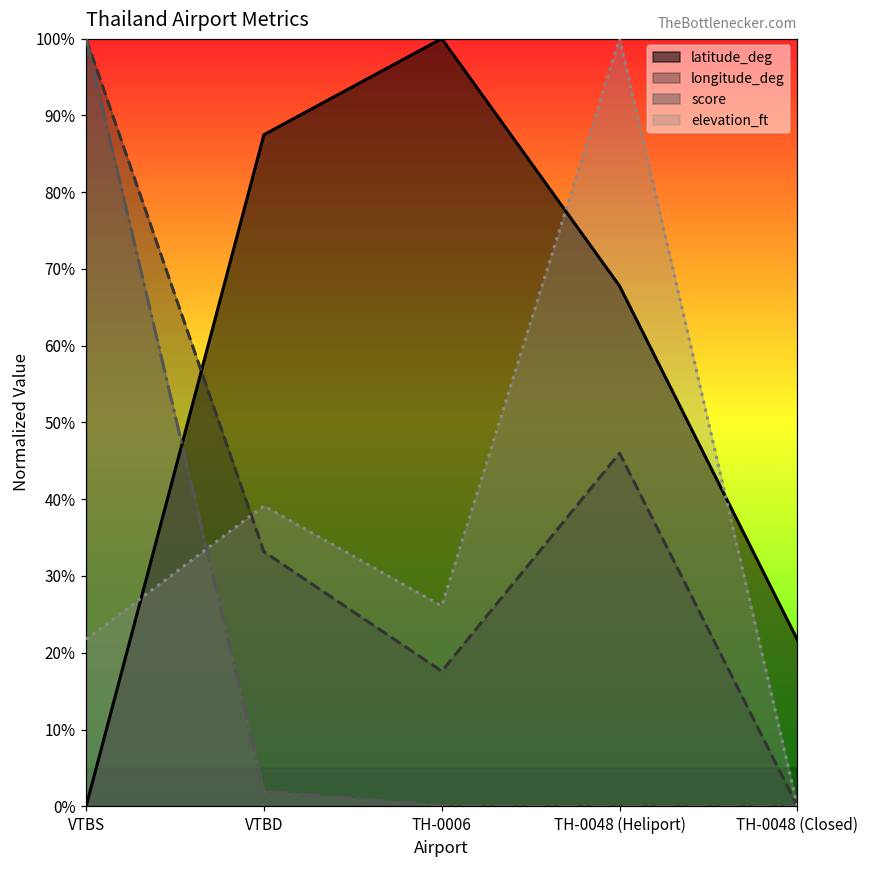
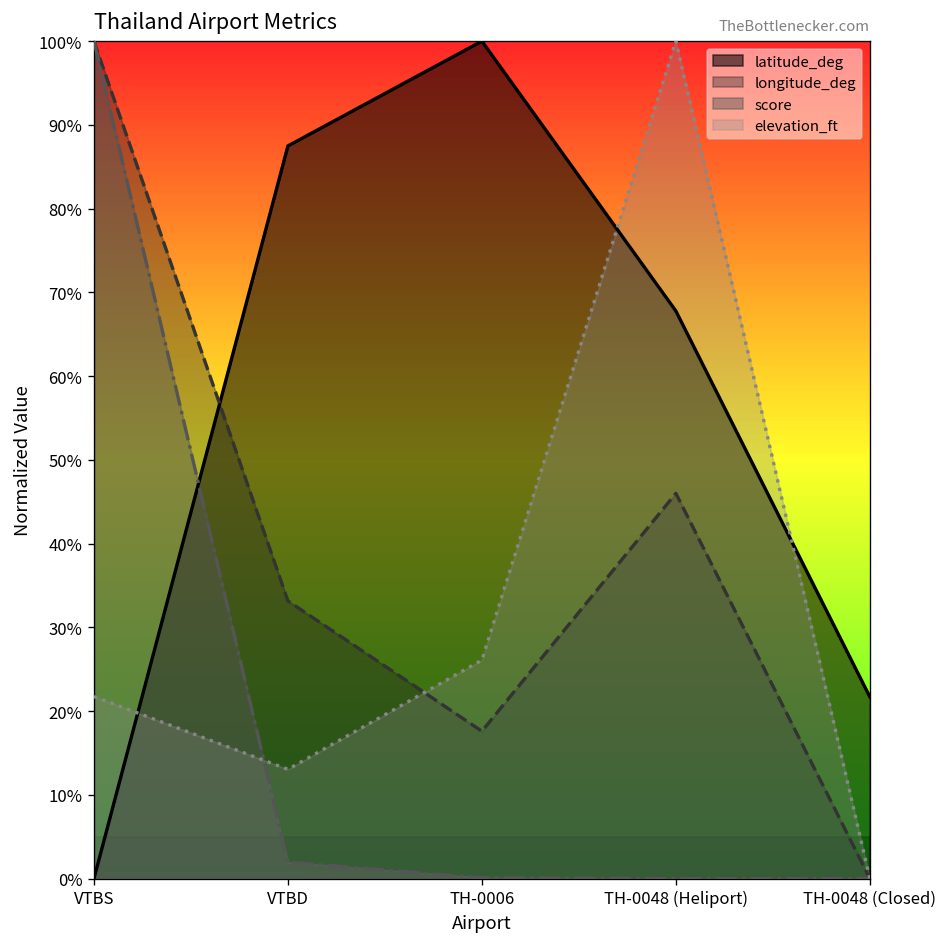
elevation_ft, VTBD: 39% -> 13%
